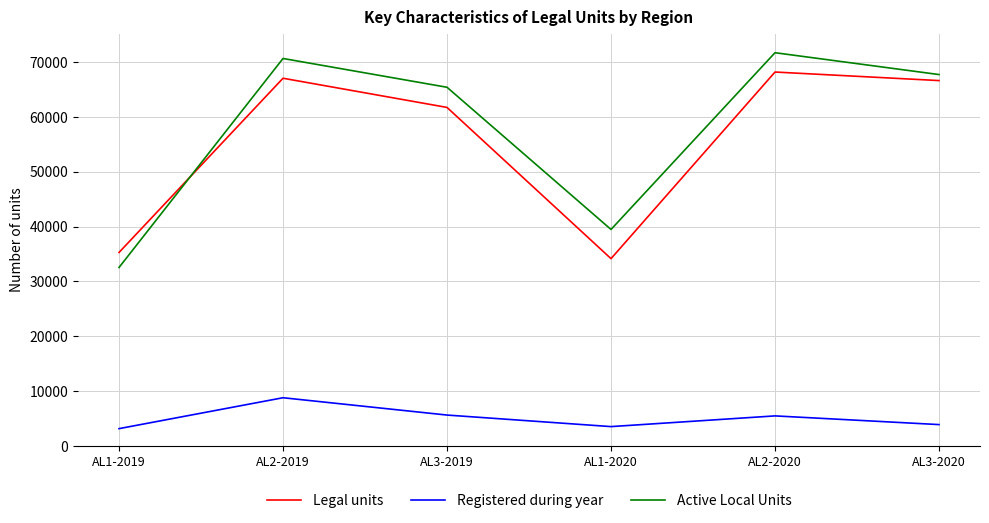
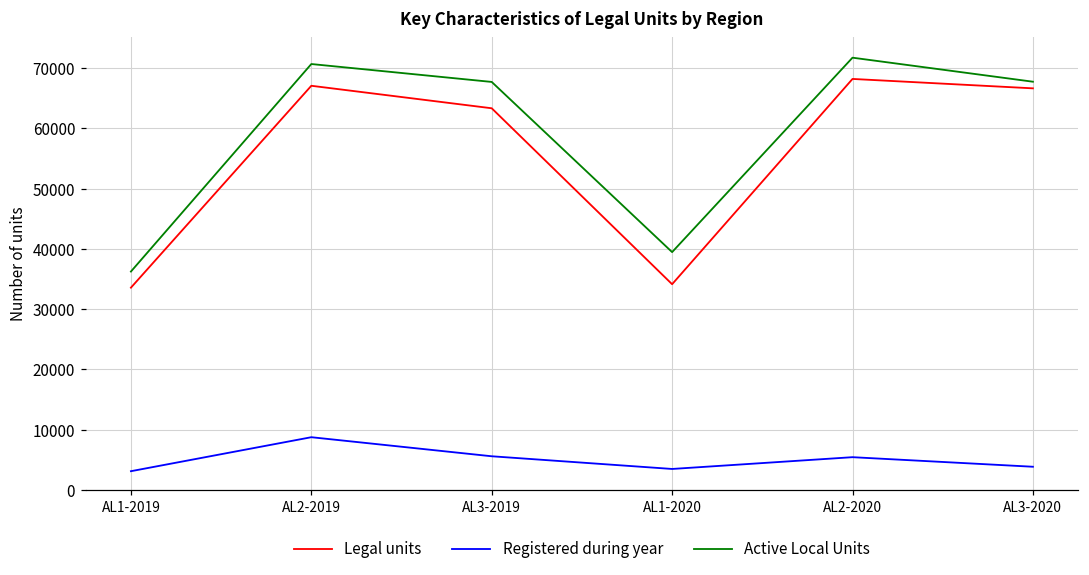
Legal units, AL1-2019: 35000 -> 34000
Active Local Units, AL1-2019: 33000 -> 36000
Legal units, AL3-2019: 62000 -> 63000
Active Local Units, AL3-2019: 65000 -> 68000
